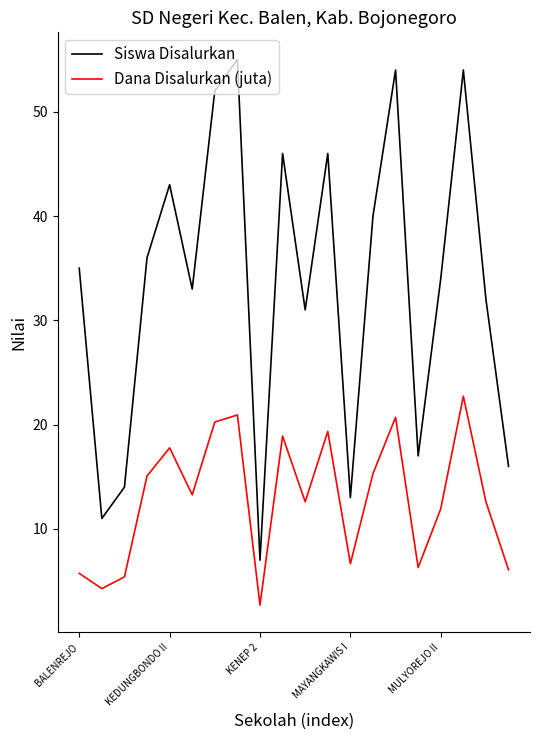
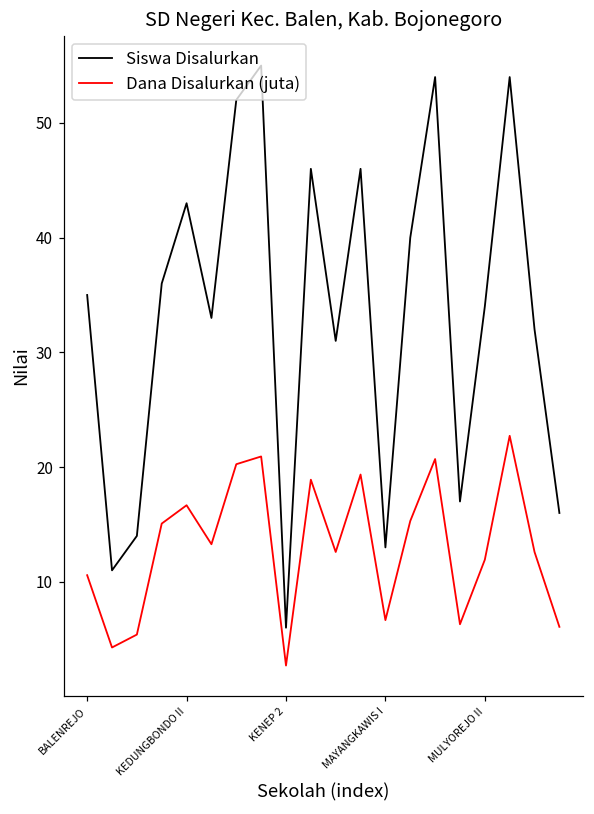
Dana Disalurkan (juta), BALENREJO: 5.7 -> 10.6
Dana Disalurkan (juta), KEDUNGBONDO II: 17.8 -> 16.7
Siswa Disalurkan, KENEP 2: 7 -> 6
